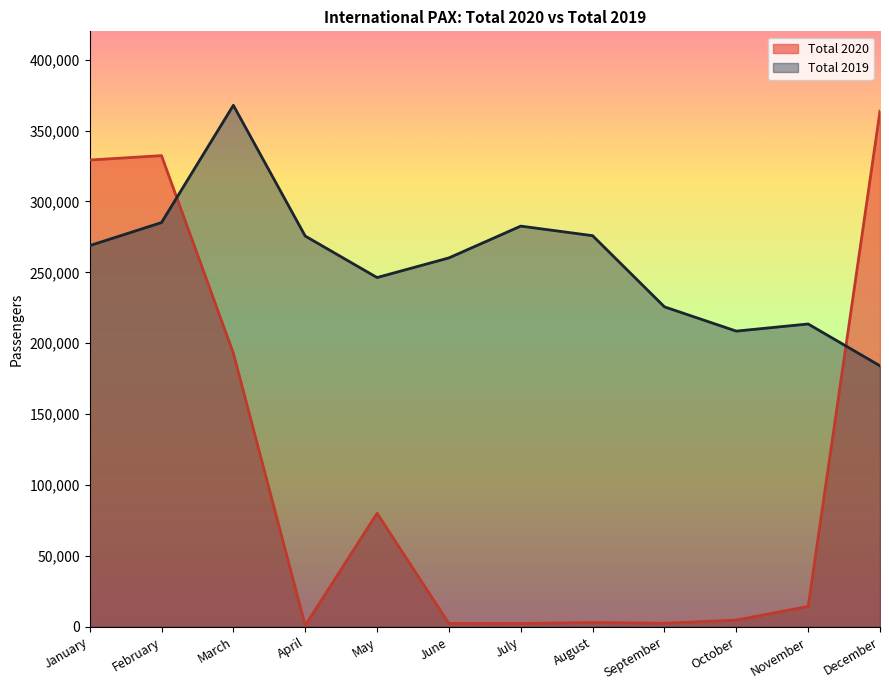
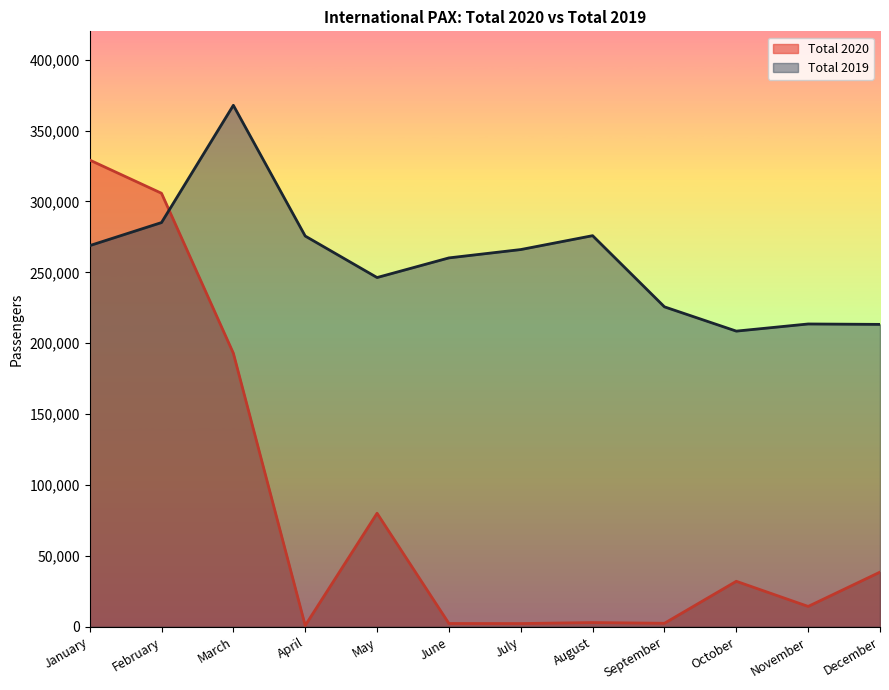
Total 2020, February: 332,000 -> 306,000
Total 2019, July: 283,000 -> 266,000
Total 2020, October: 5,000 -> 32,000
Total 2020, December: 364,000 -> 39,000
Total 2019, December: 184,000 -> 213,000
